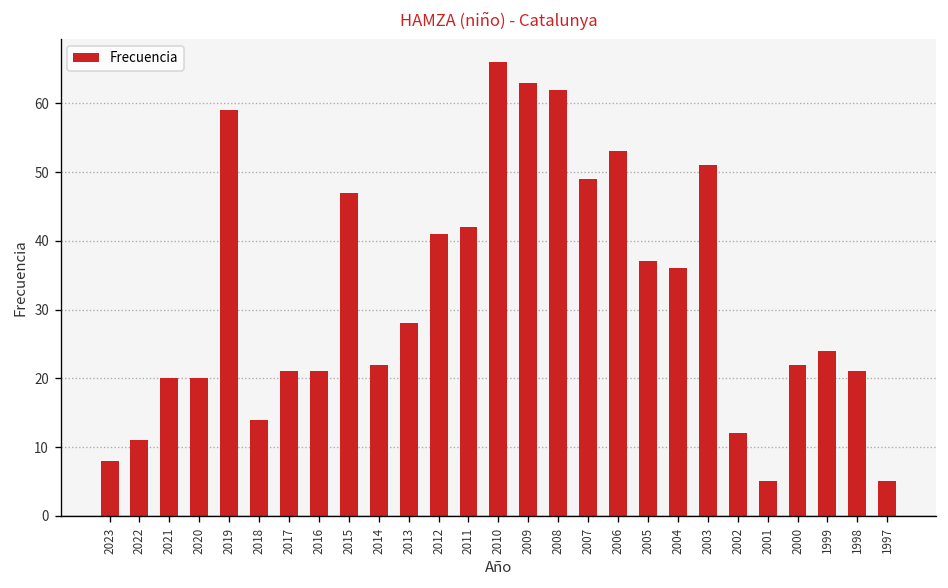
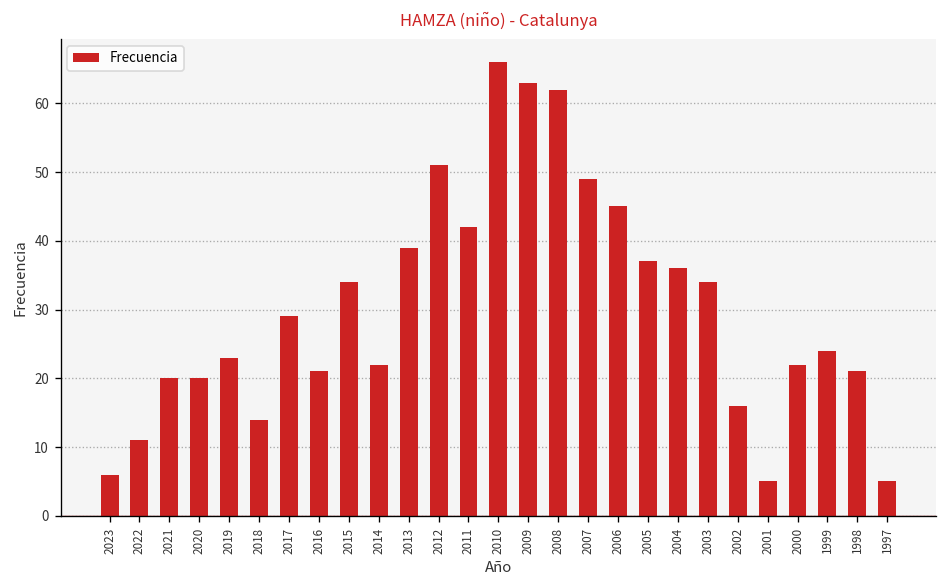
2023: 8 -> 6
2019: 59 -> 23
2017: 21 -> 29
2015: 47 -> 34
2013: 28 -> 39
2012: 41 -> 51
2006: 53 -> 45
2003: 51 -> 34
2002: 12 -> 16
